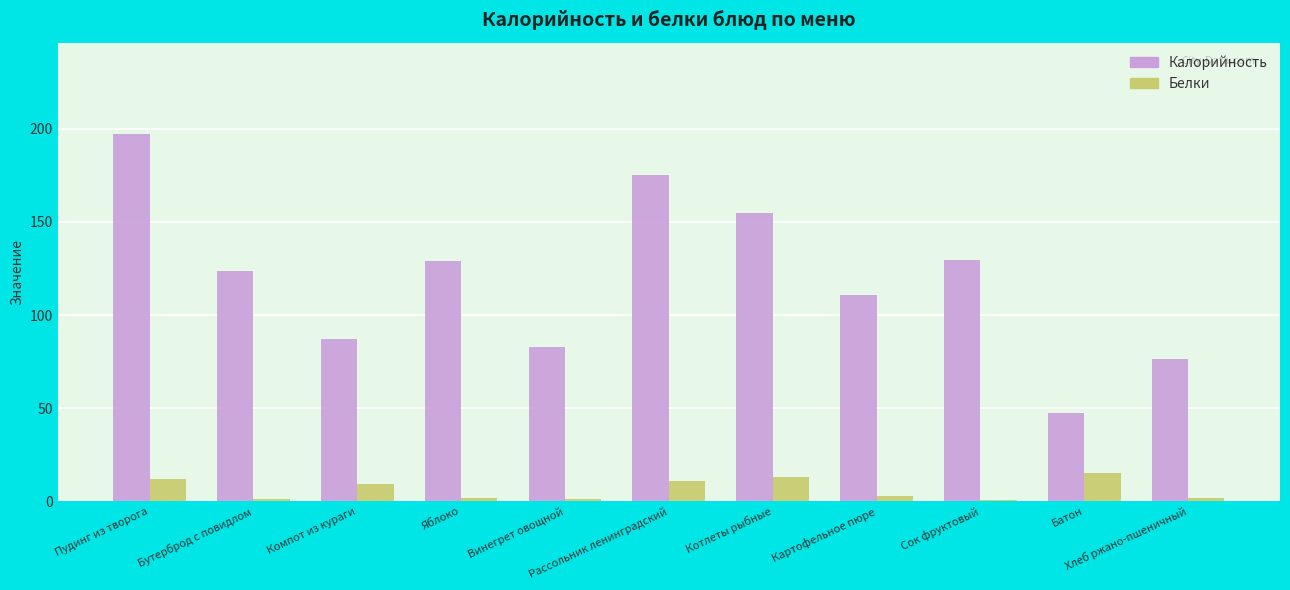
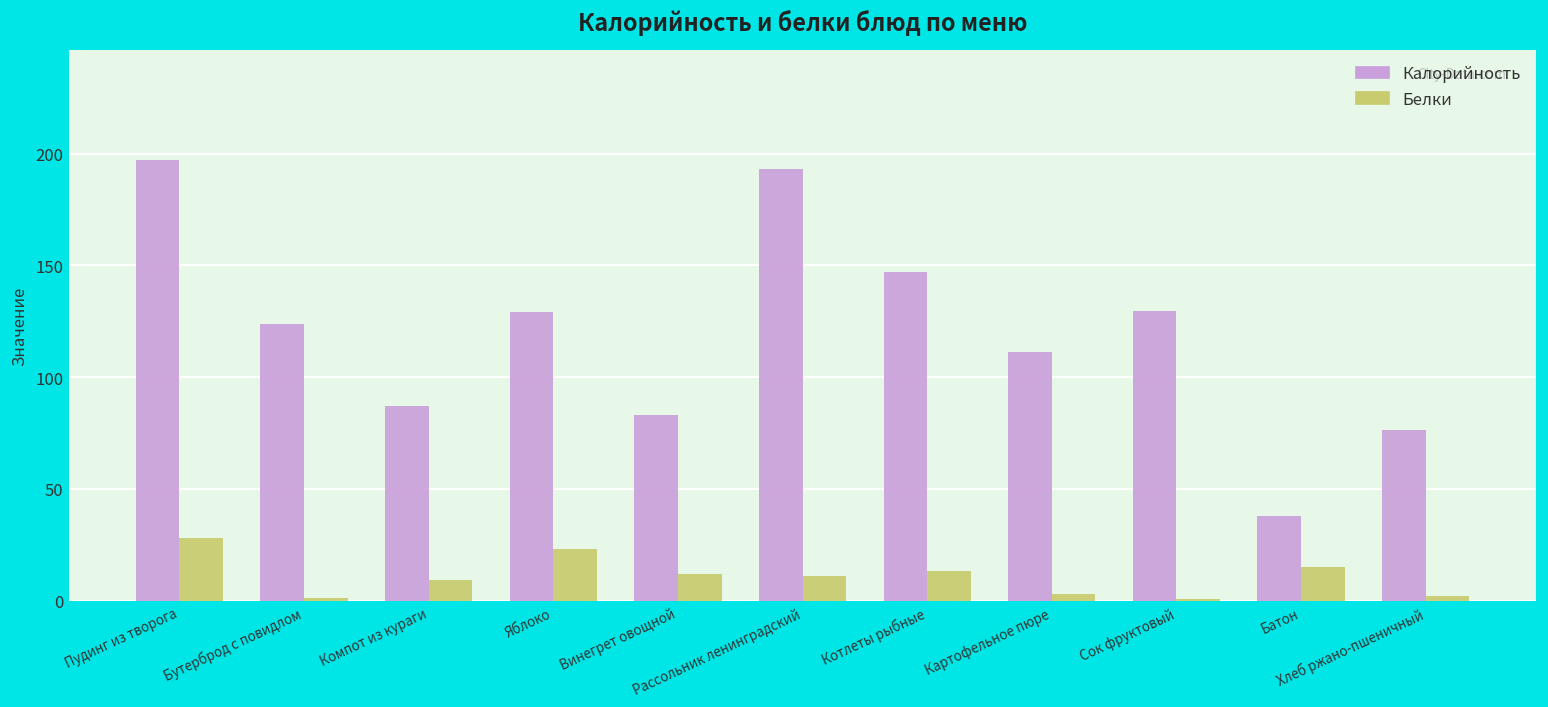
Белки, Пудинг из творога: 12 -> 28
Белки, Яблоко: 2 -> 23
Белки, Винегрет овощной: 1 -> 12
Калорийность, Рассольник ленинградский: 175 -> 193
Калорийность, Котлеты рыбные: 155 -> 147
Калорийность, Батон: 47 -> 38
